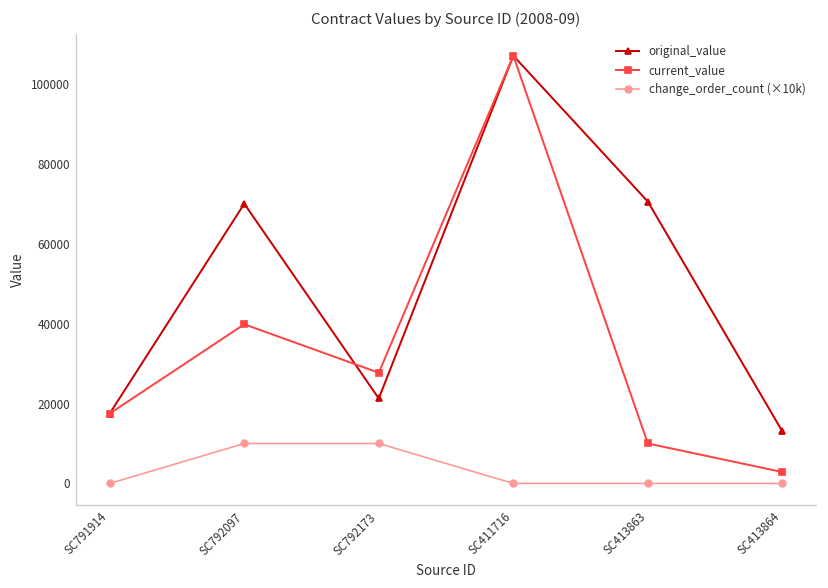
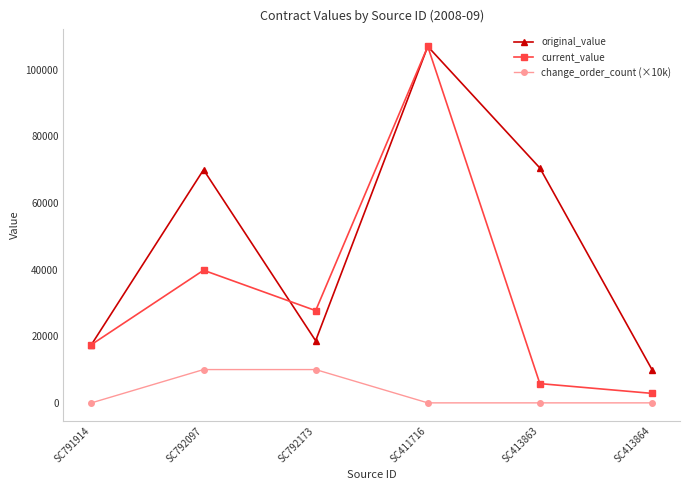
original_value, SC792173: 21000 -> 19000
current_value, SC413863: 10000 -> 6000
original_value, SC413864: 13000 -> 10000
